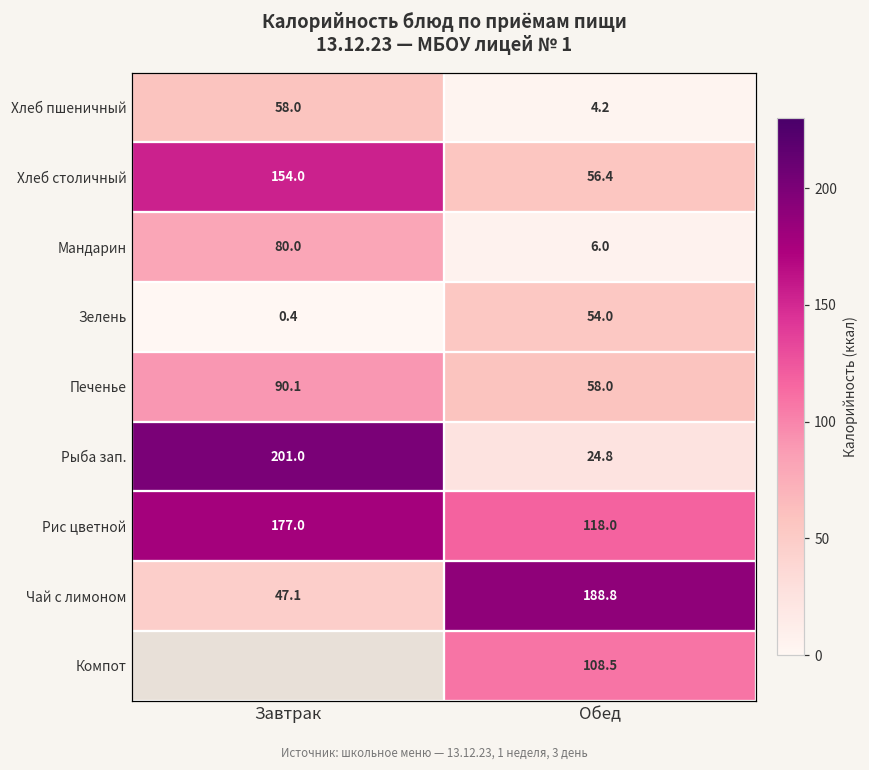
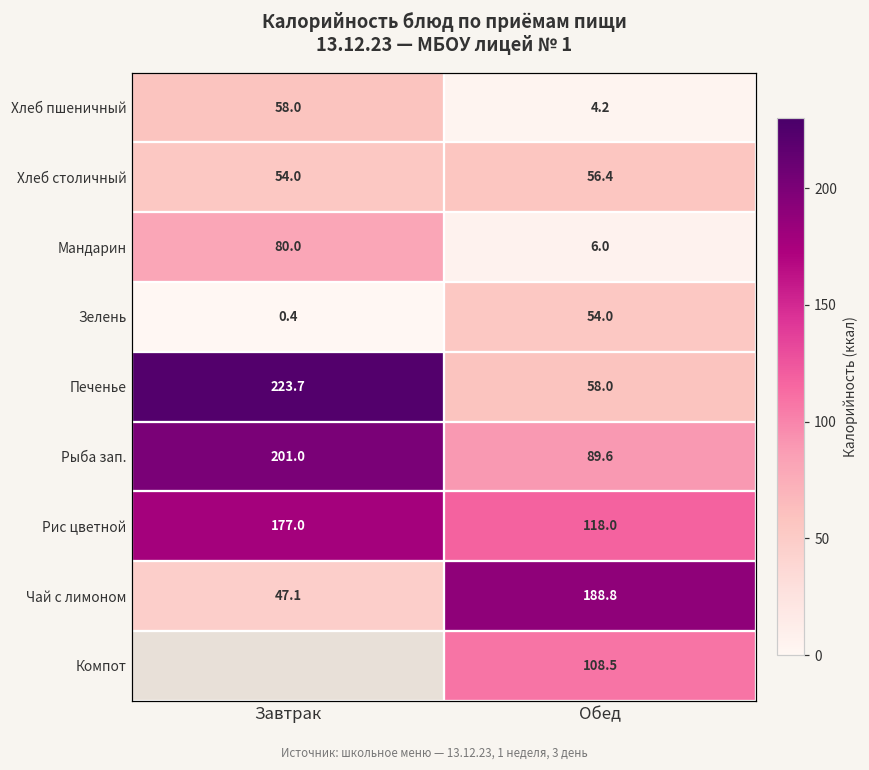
Хлеб столичный, Завтрак: 154.0 -> 54.0
Печенье, Завтрак: 90.1 -> 223.7
Рыба зап., Обед: 24.8 -> 89.6
